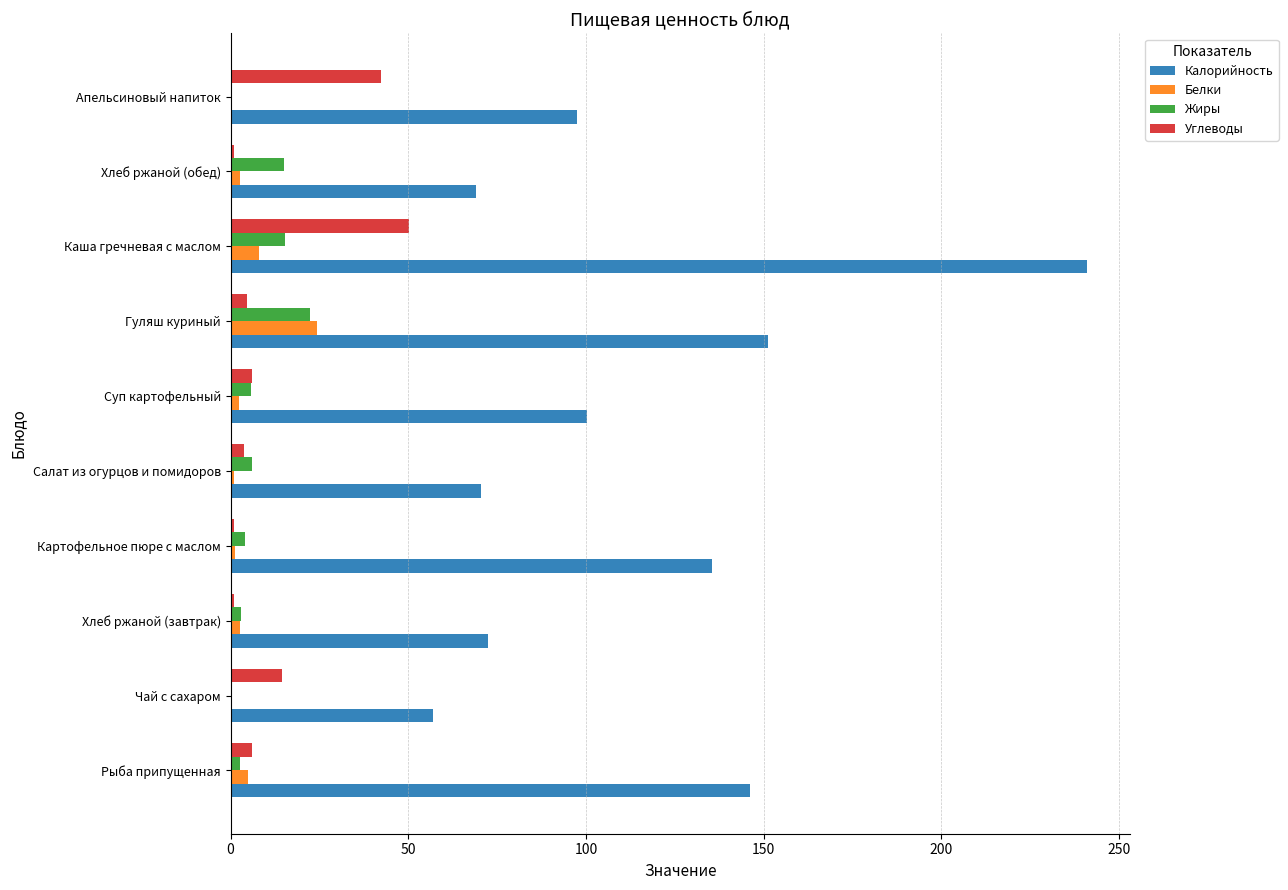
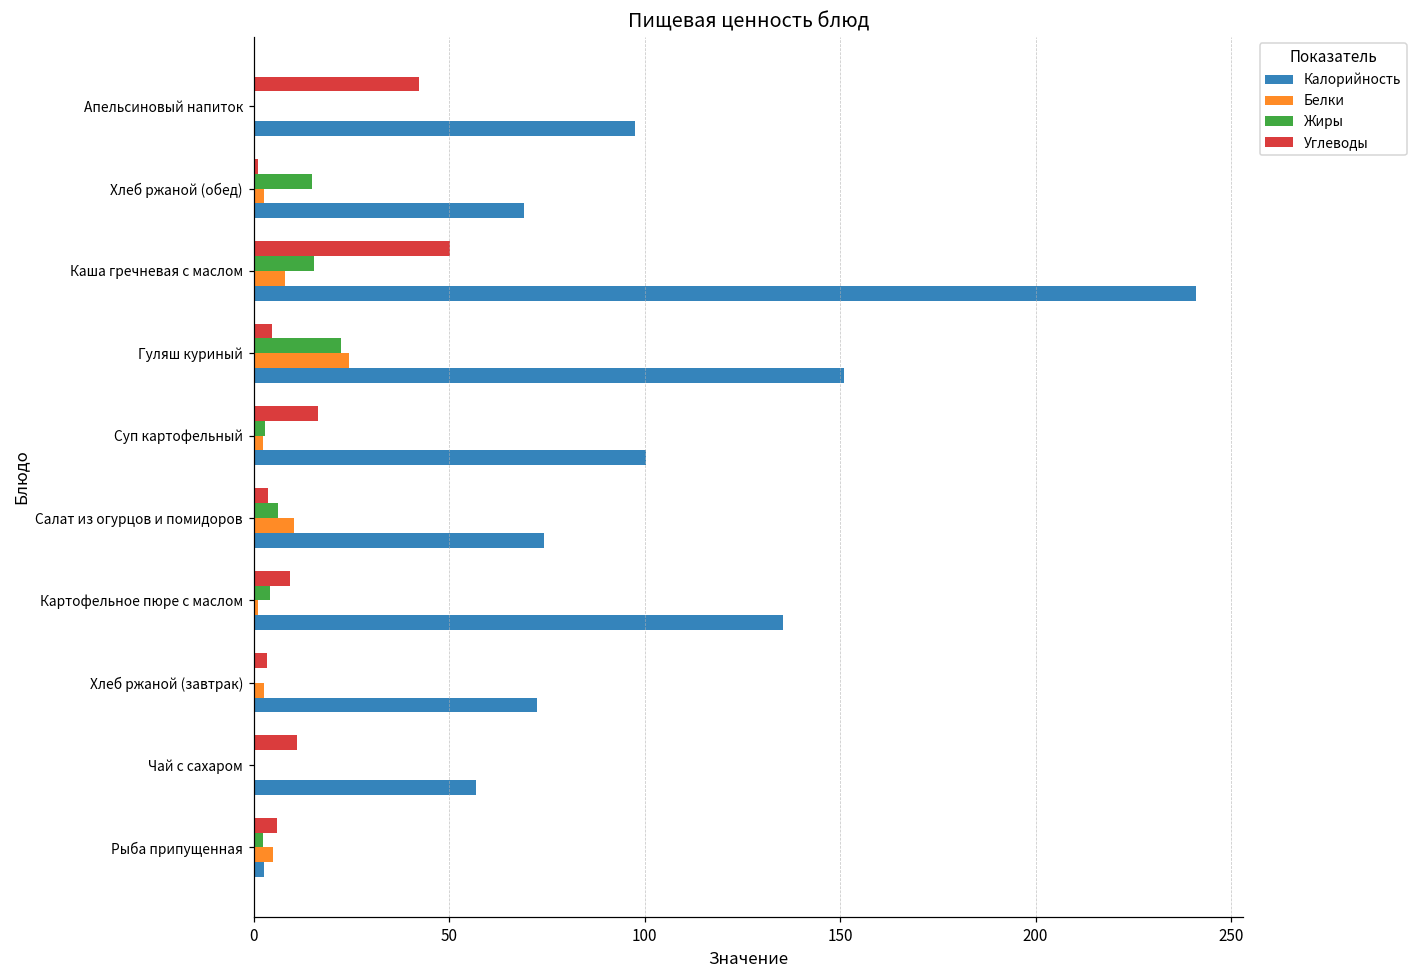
Углеводы, Суп картофельный: 6 -> 16
Жиры, Суп картофельный: 6 -> 3
Белки, Салат из огурцов и помидоров: 1 -> 10
Калорийность, Салат из огурцов и помидоров: 70 -> 74
Углеводы, Картофельное пюре с маслом: 1 -> 9
Углеводы, Хлеб ржаной (завтрак): 1 -> 3
Жиры, Хлеб ржаной (завтрак): 3 -> 0
Углеводы, Чай с сахаром: 15 -> 11
Калорийность, Рыба припущенная: 146 -> 3
